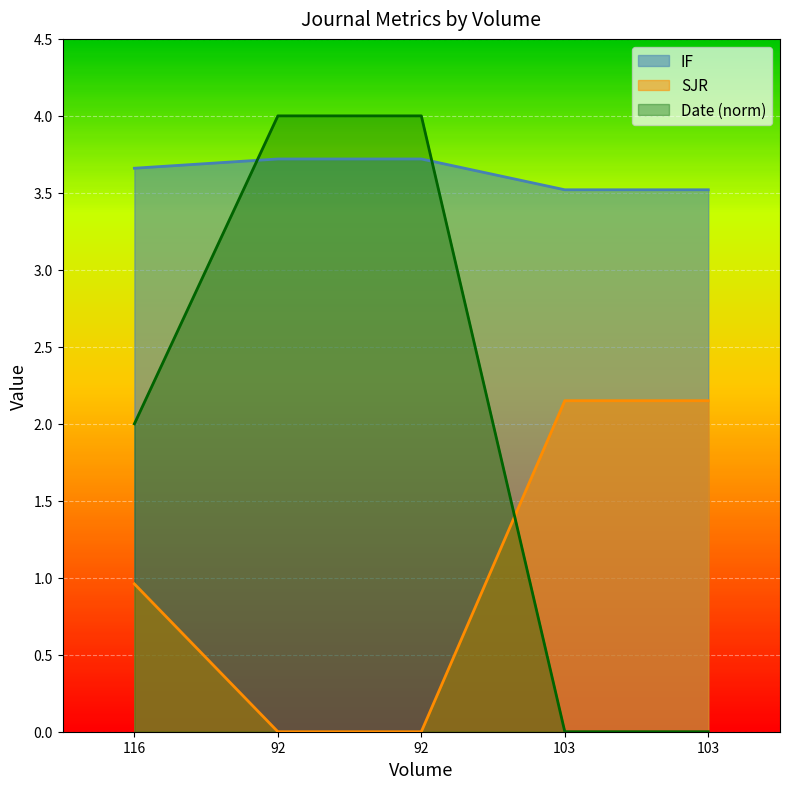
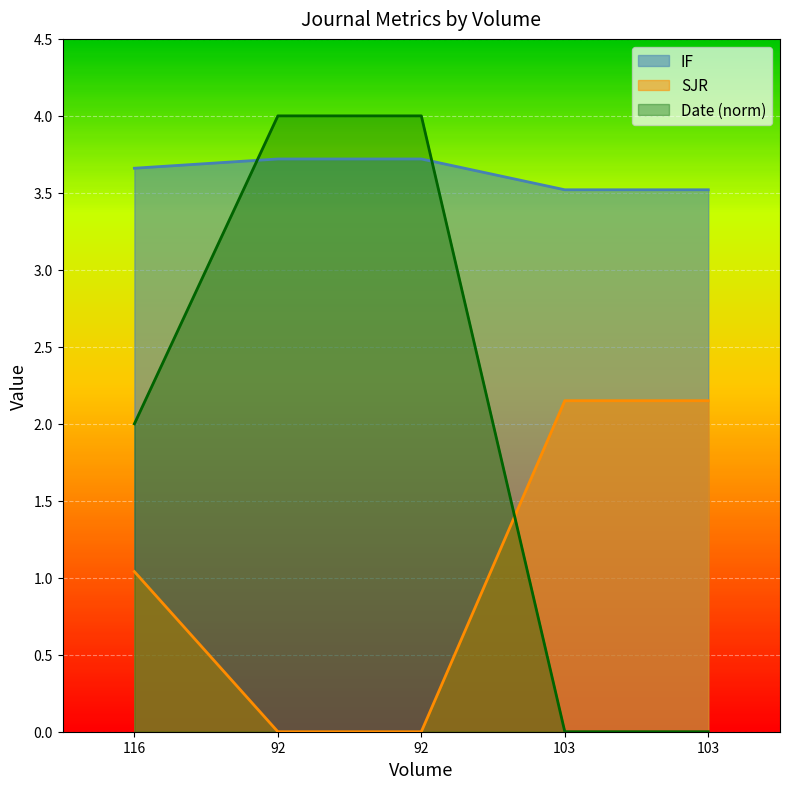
SJR, 116: 0.96 -> 1.04
